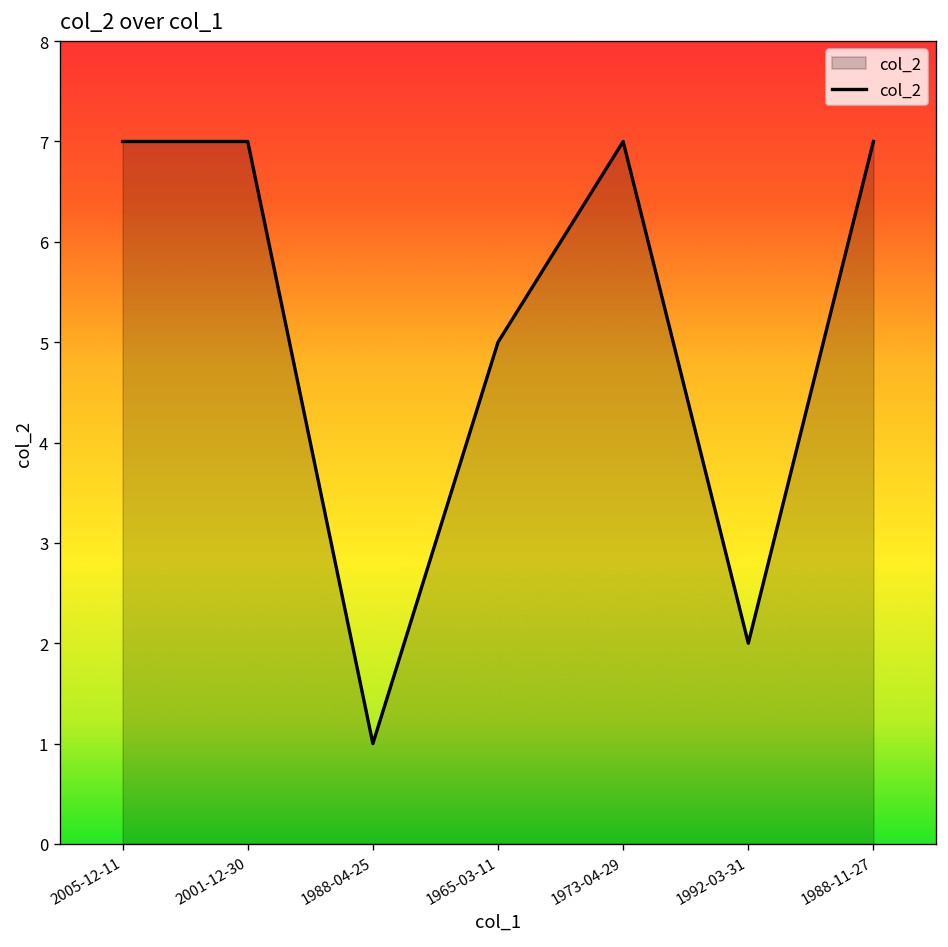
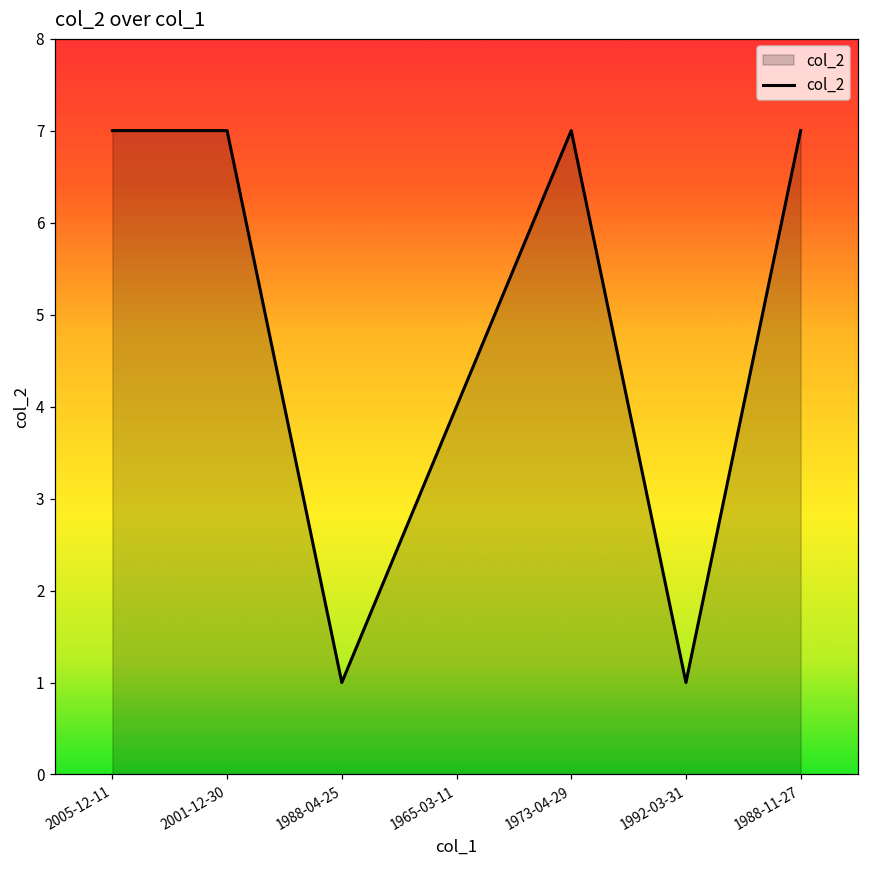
1965-03-11: 5 -> 4
1992-03-31: 2 -> 1
